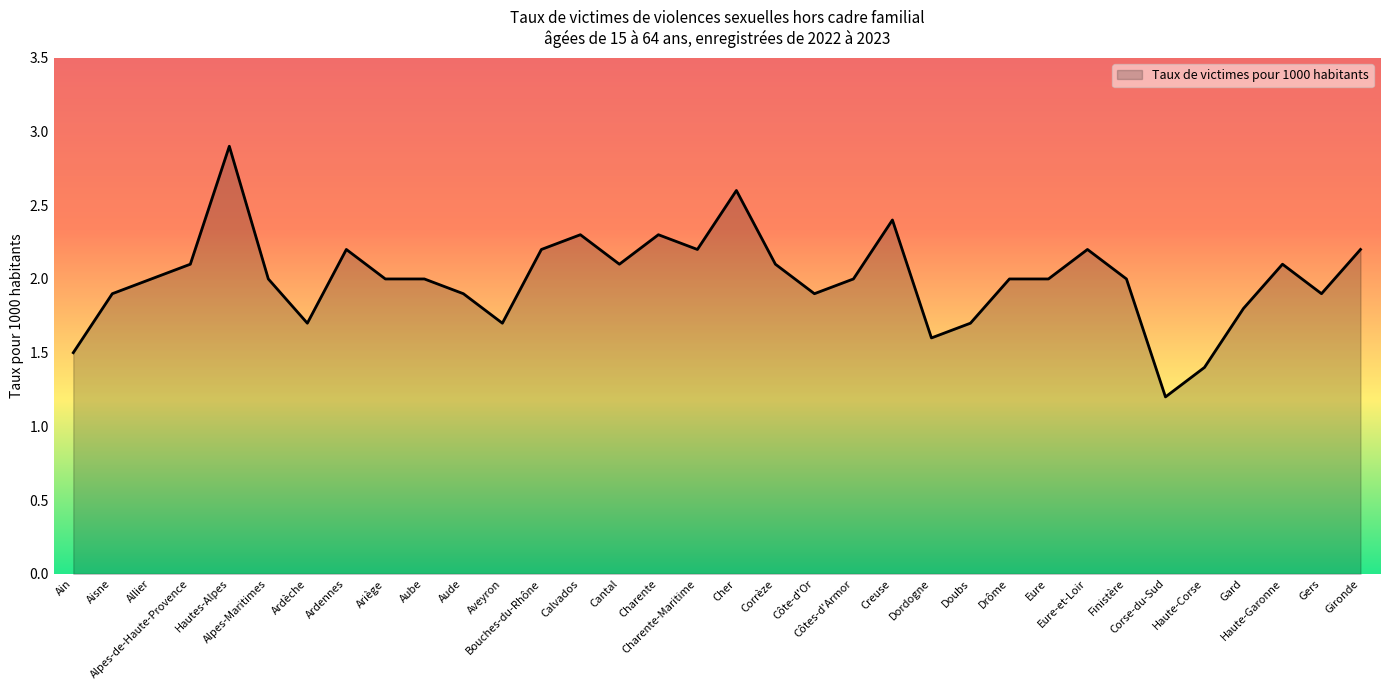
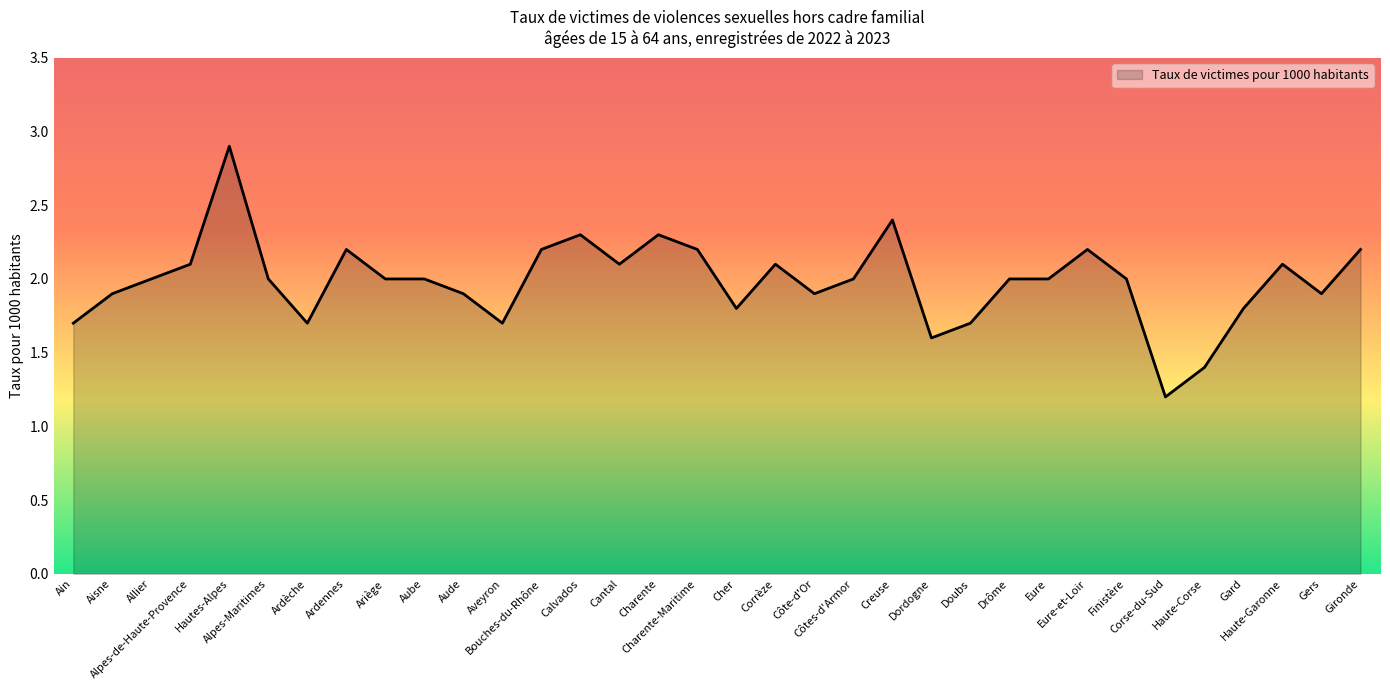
Ain: 1.5 -> 1.7
Cher: 2.6 -> 1.8
